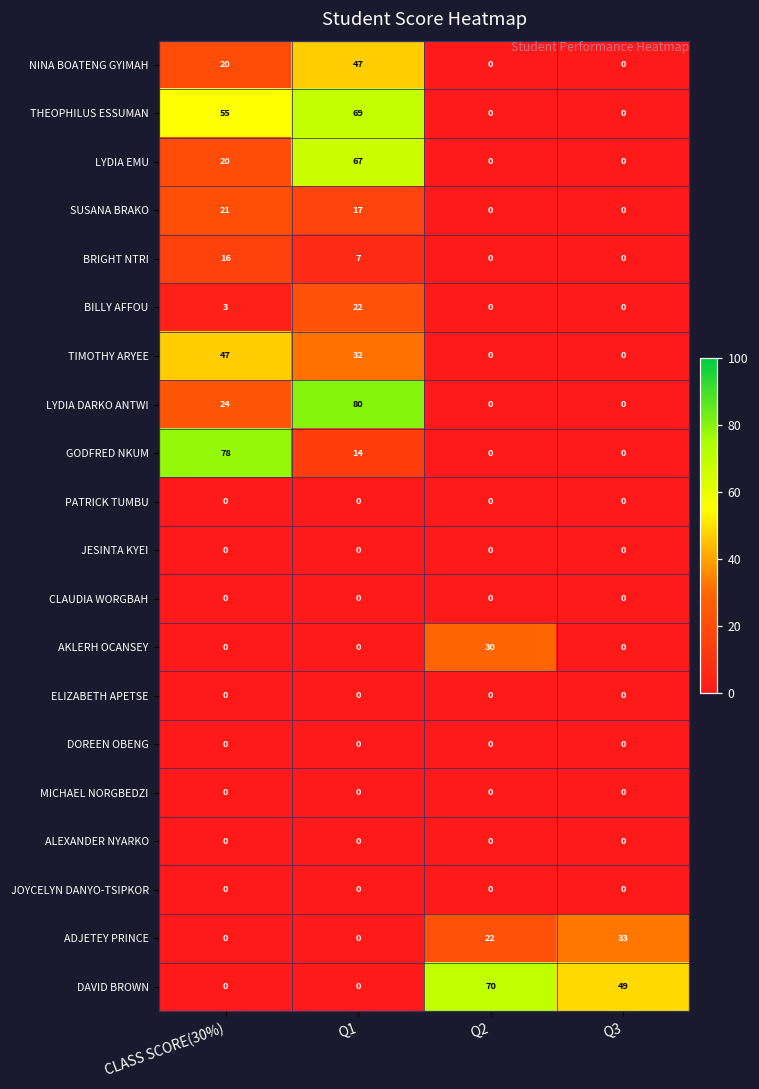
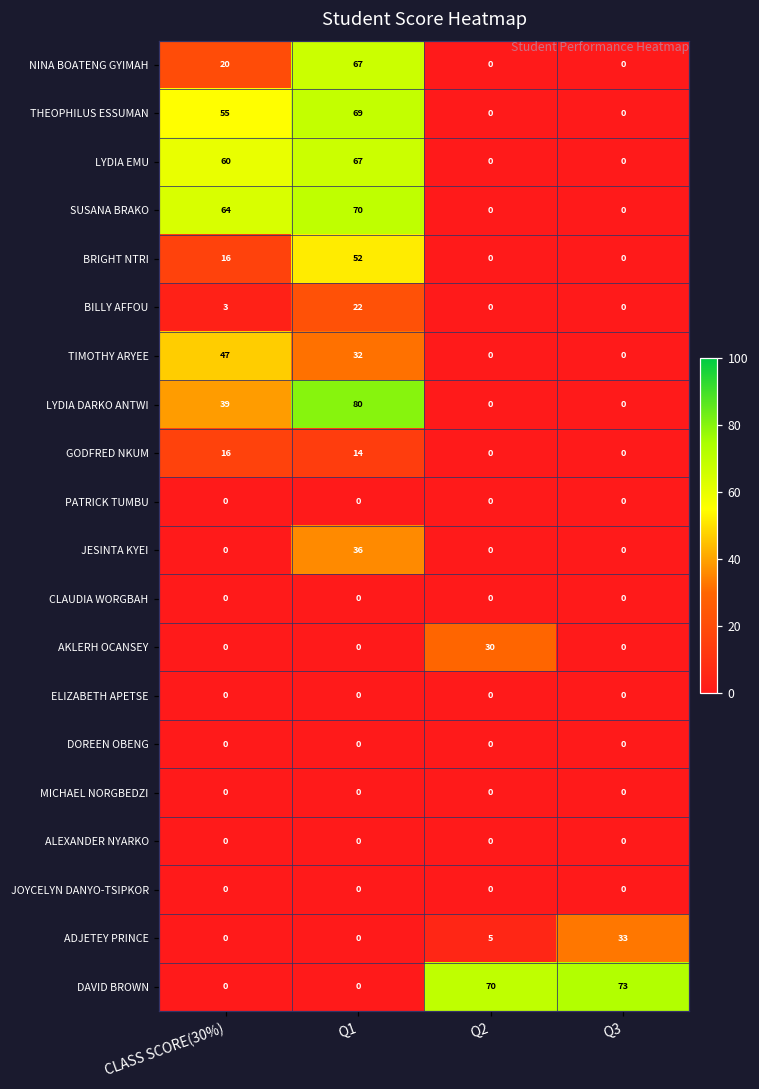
NINA BOATENG GYIMAH, Q1: 47 -> 67
LYDIA EMU, CLASS SCORE(30%): 20 -> 60
SUSANA BRAKO, CLASS SCORE(30%): 21 -> 64
SUSANA BRAKO, Q1: 17 -> 70
BRIGHT NTRI, Q1: 7 -> 52
LYDIA DARKO ANTWI, CLASS SCORE(30%): 24 -> 39
GODFRED NKUM, CLASS SCORE(30%): 78 -> 16
JESINTA KYEI, Q1: 0 -> 36
ADJETEY PRINCE, Q2: 22 -> 5
DAVID BROWN, Q3: 49 -> 73
